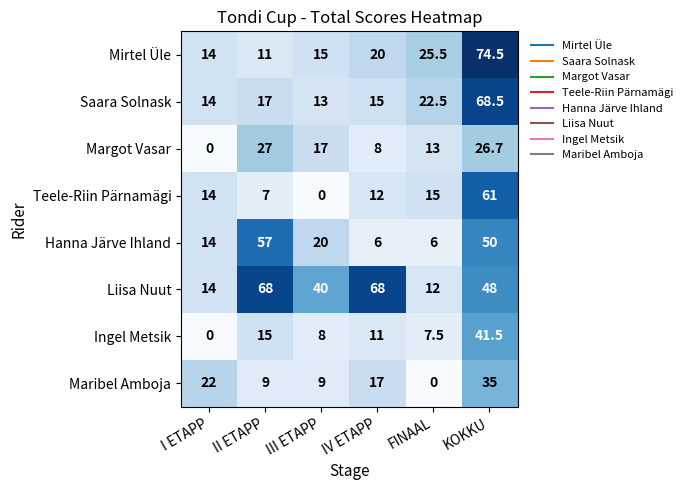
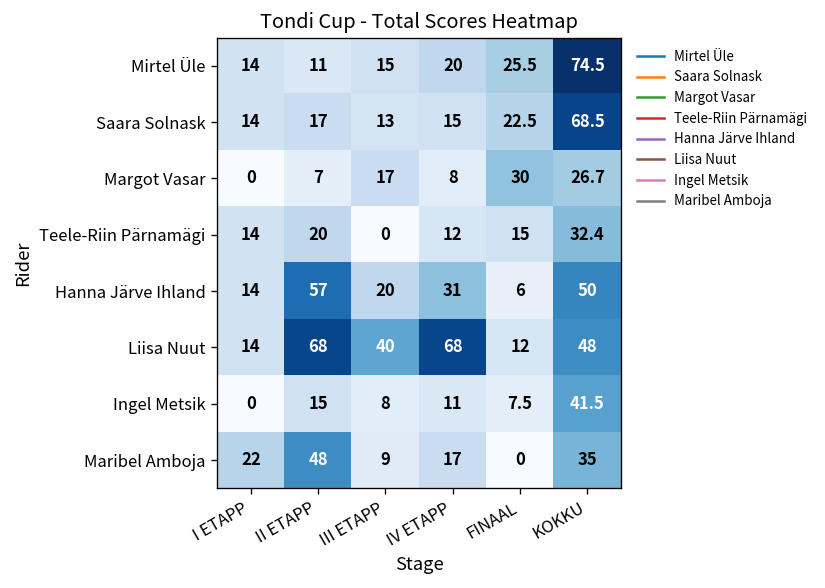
Margot Vasar, II ETAPP: 27 -> 7
Margot Vasar, FINAAL: 13 -> 30
Teele-Riin Pärnamägi, II ETAPP: 7 -> 20
Teele-Riin Pärnamägi, KOKKU: 61 -> 32.4
Hanna Järve Ihland, IV ETAPP: 6 -> 31
Maribel Amboja, II ETAPP: 9 -> 48
